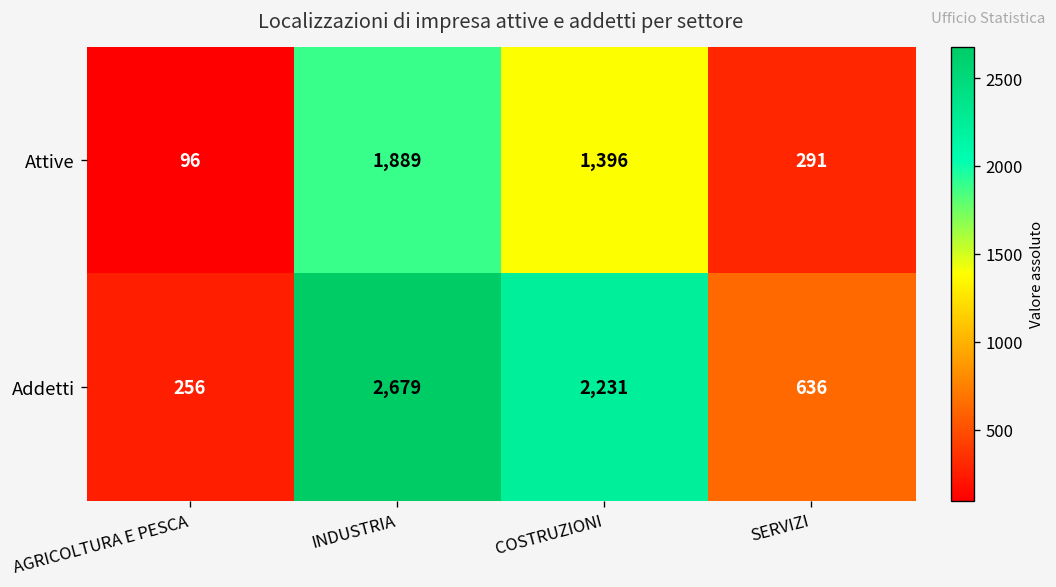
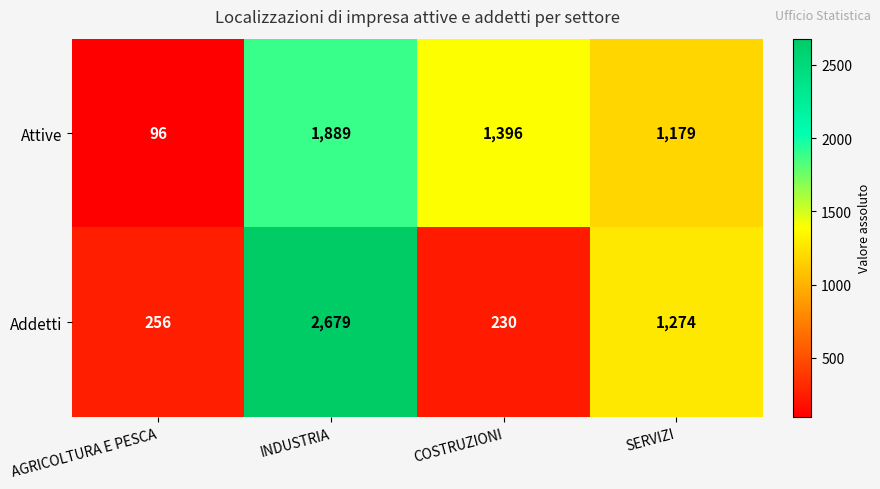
Attive, SERVIZI: 291 -> 1,179
Addetti, COSTRUZIONI: 2,231 -> 230
Addetti, SERVIZI: 636 -> 1,274
